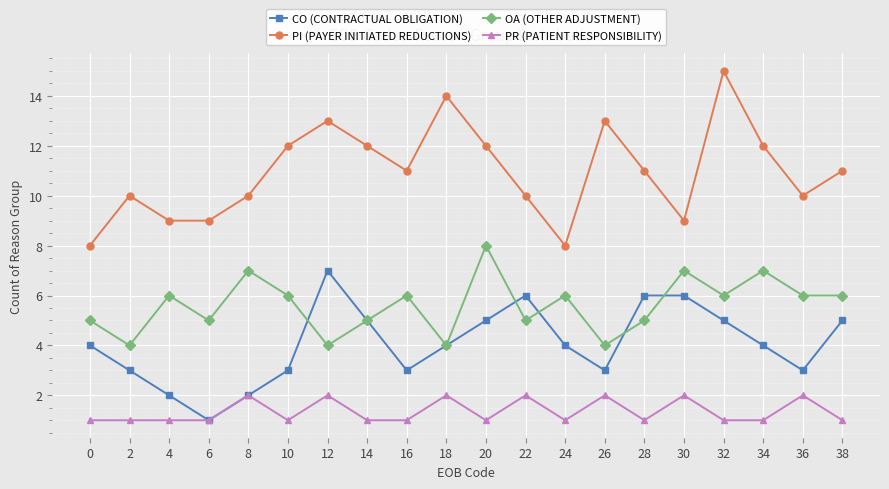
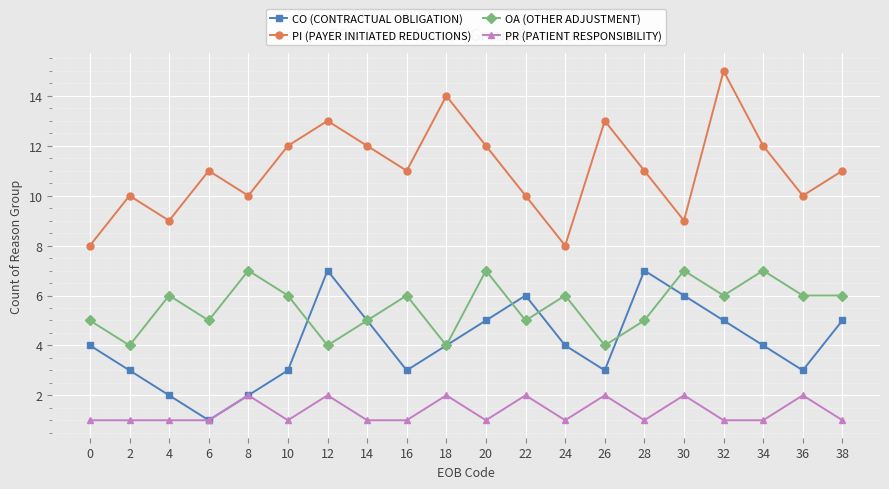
PI (PAYER INITIATED REDUCTIONS), 6: 9 -> 11
OA (OTHER ADJUSTMENT), 20: 8 -> 7
CO (CONTRACTUAL OBLIGATION), 28: 6 -> 7
